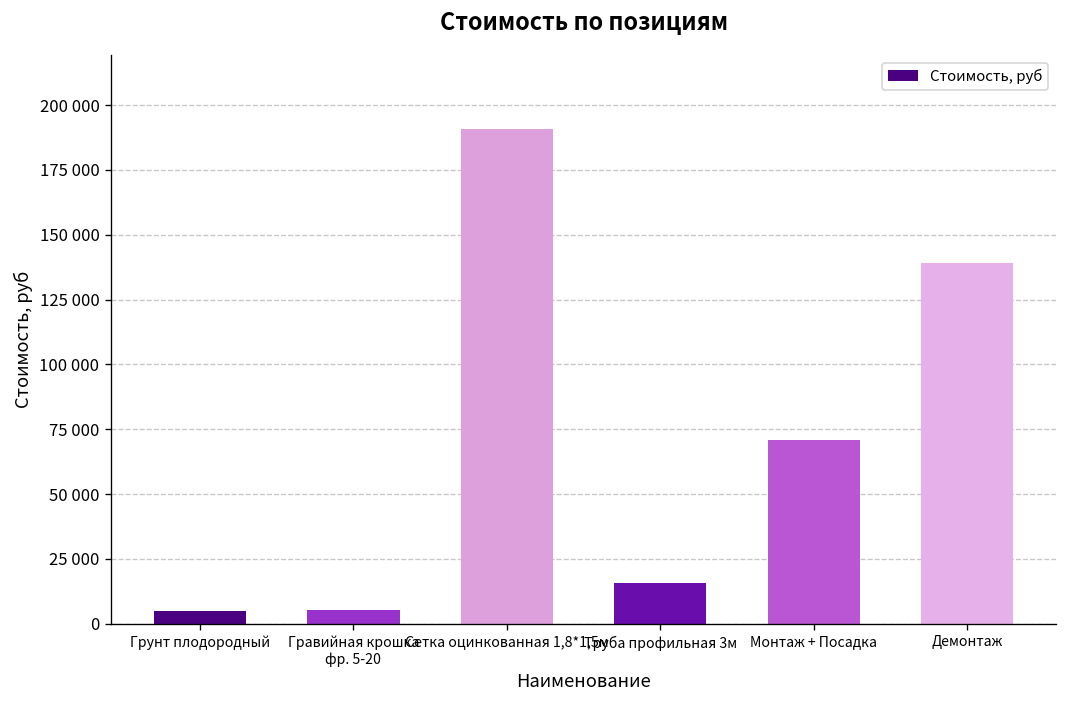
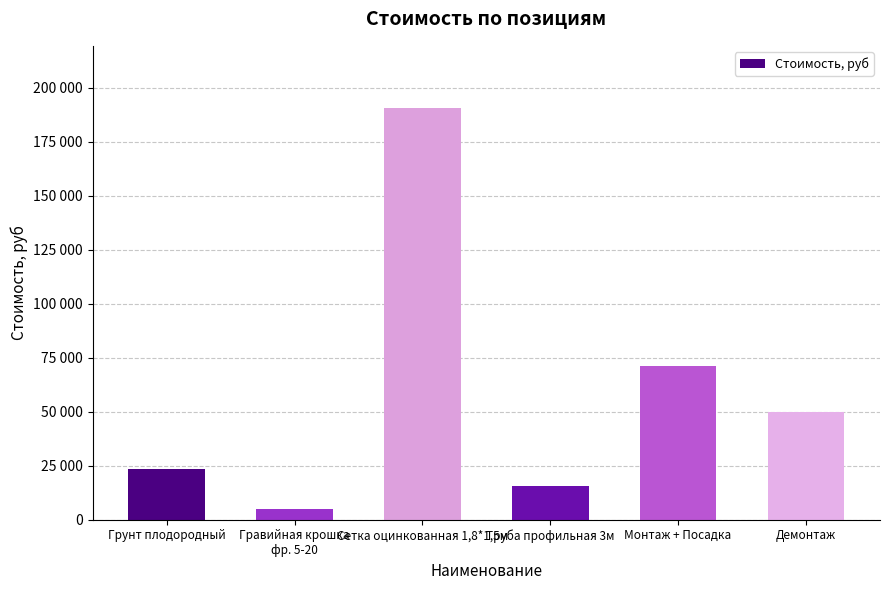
Грунт плодородный: 5000 -> 24000
Демонтаж: 139000 -> 50000
